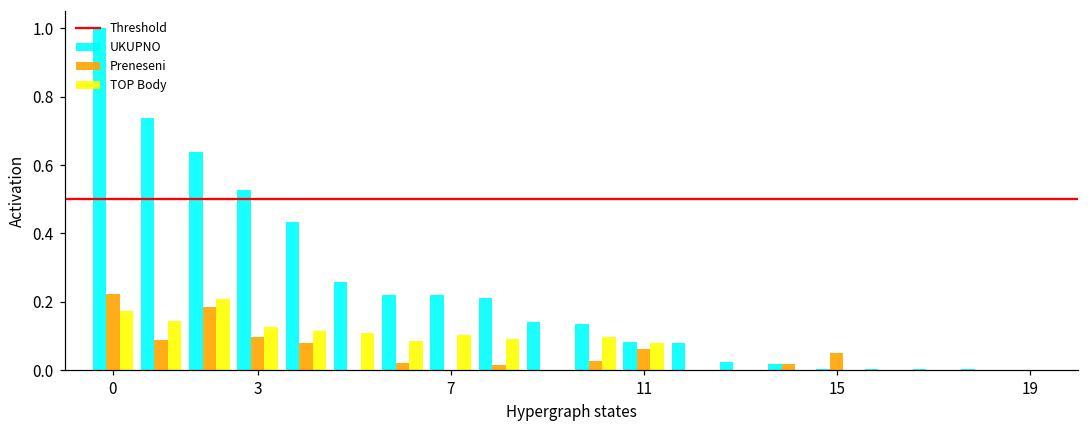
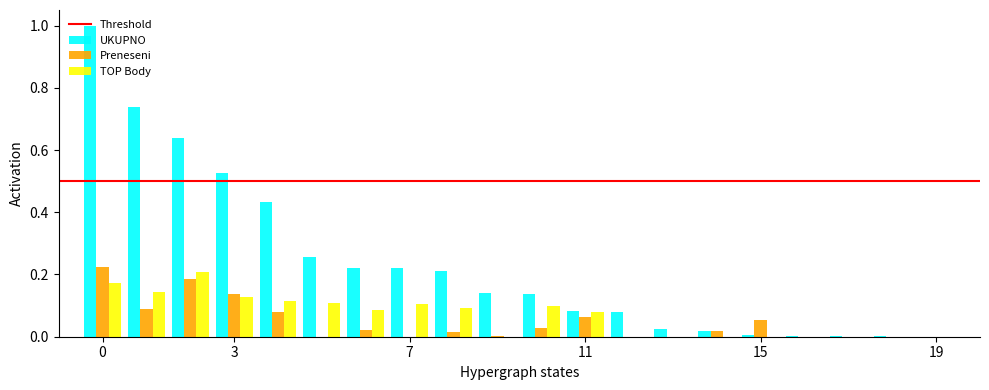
Preneseni, 3: 0.10 -> 0.14
